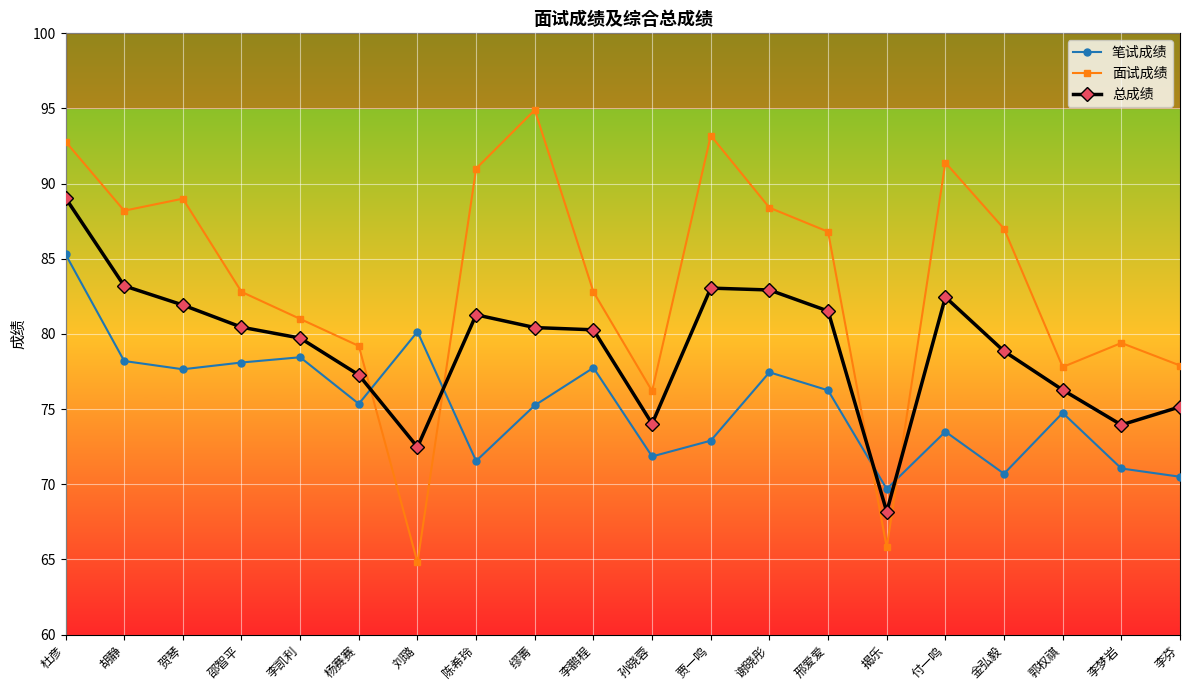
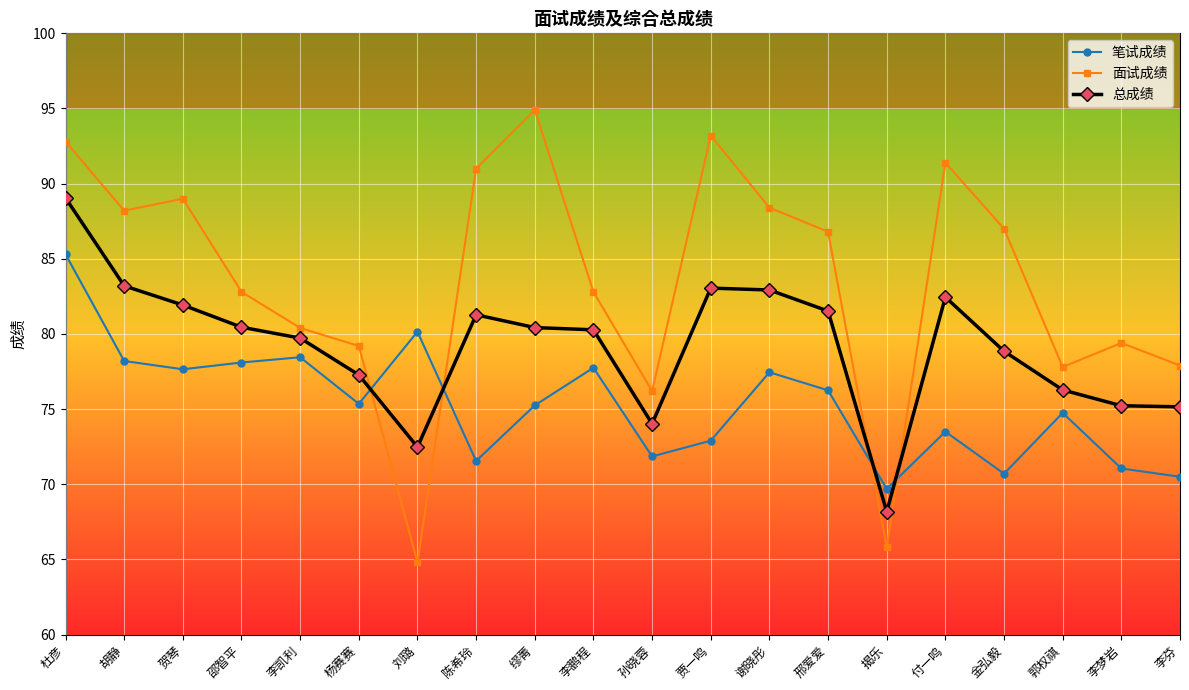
面试成绩, 李凯利: 81.0 -> 80.4
总成绩, 李梦岩: 74.0 -> 75.2
